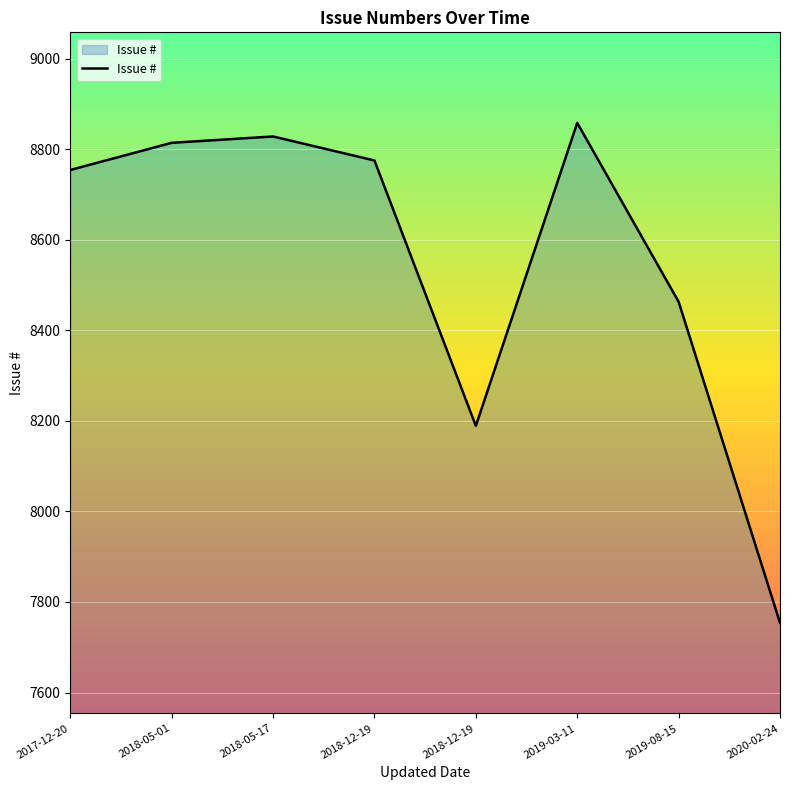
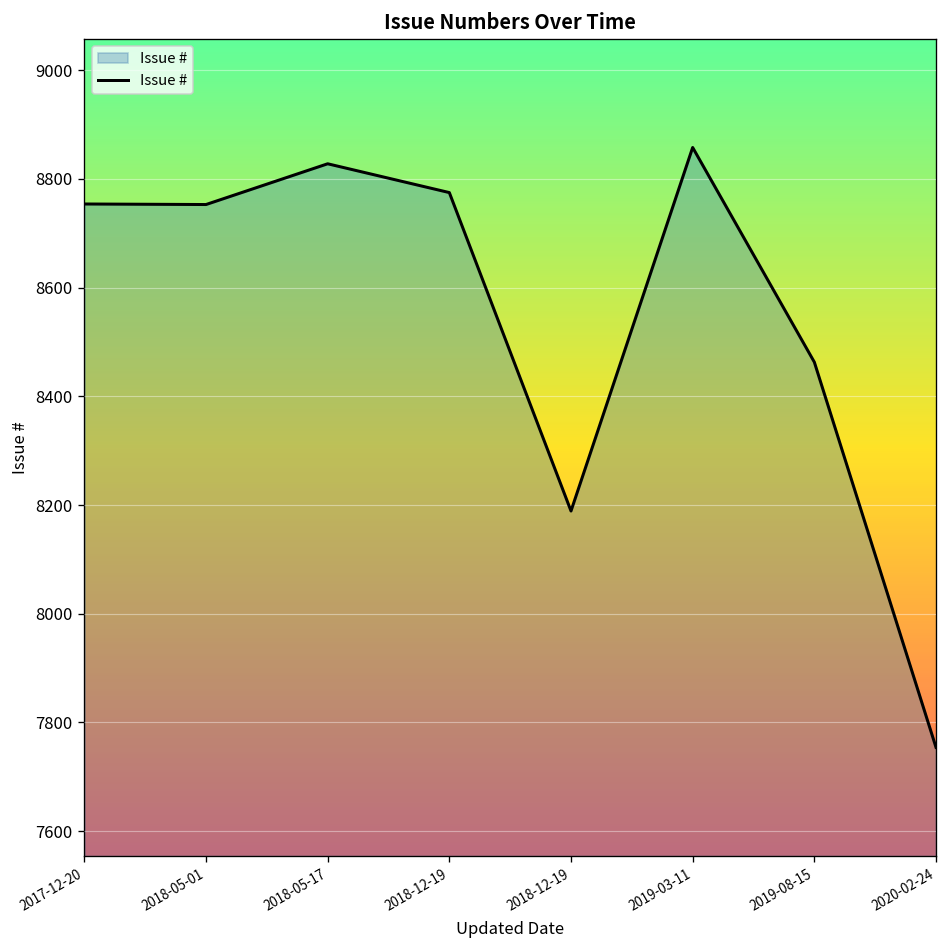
2018-05-01: 8810 -> 8750
